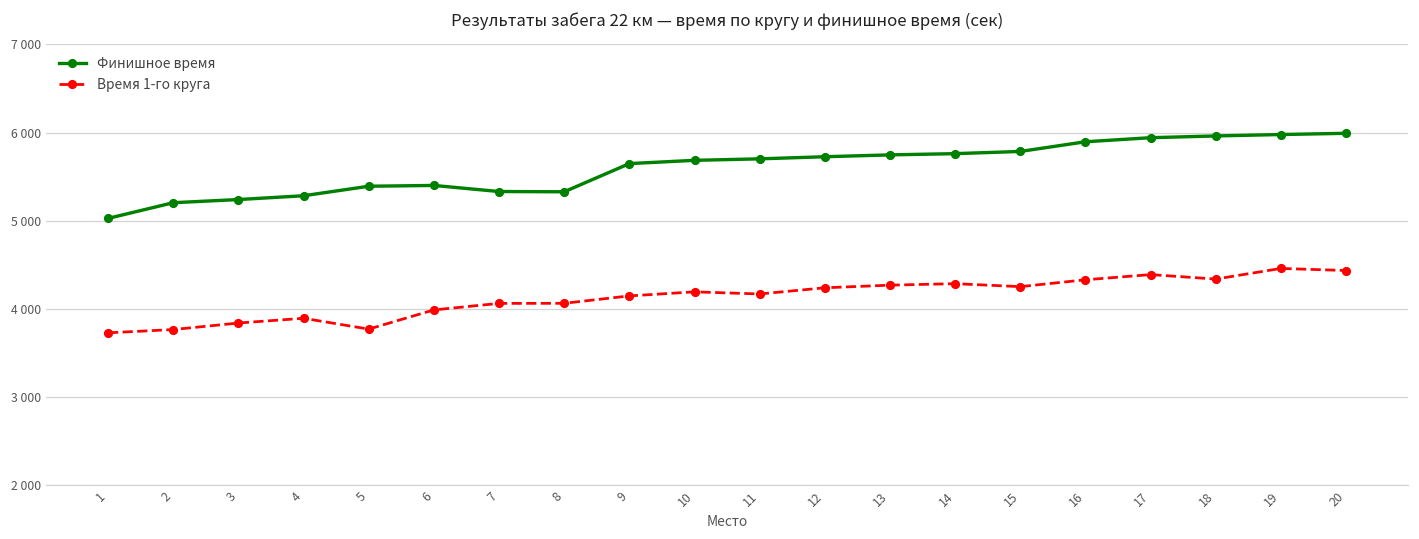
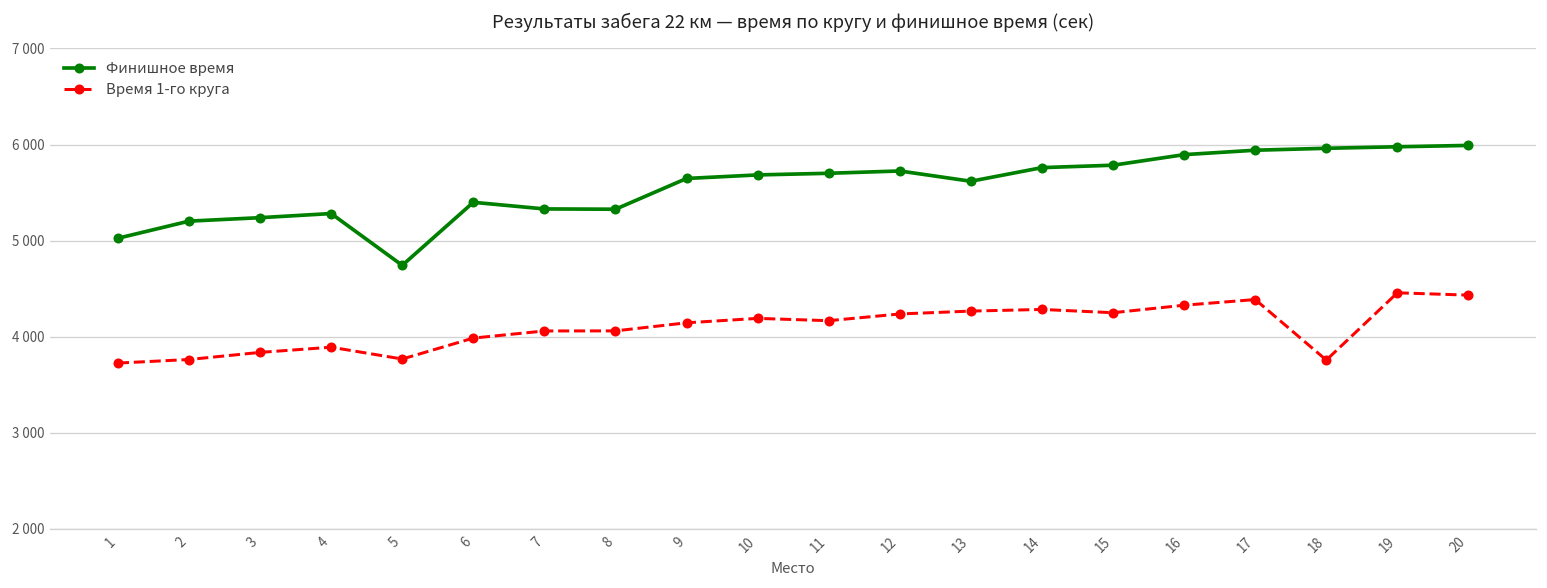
Финишное время, 5: 5400 -> 4700
Финишное время, 13: 5700 -> 5600
Время 1-го круга, 18: 4300 -> 3800
